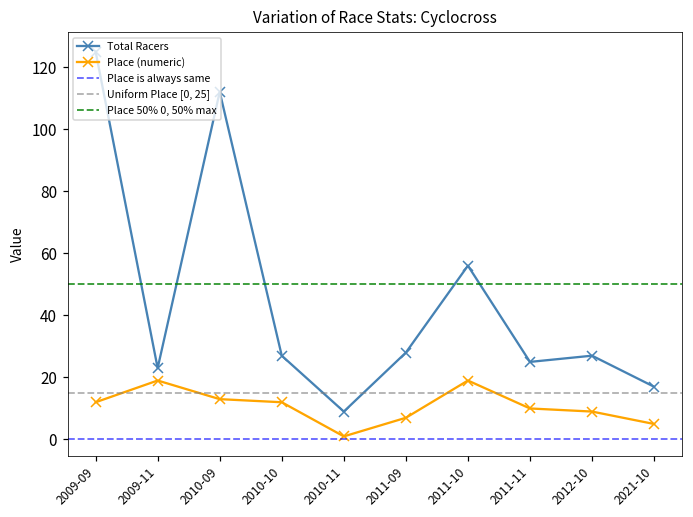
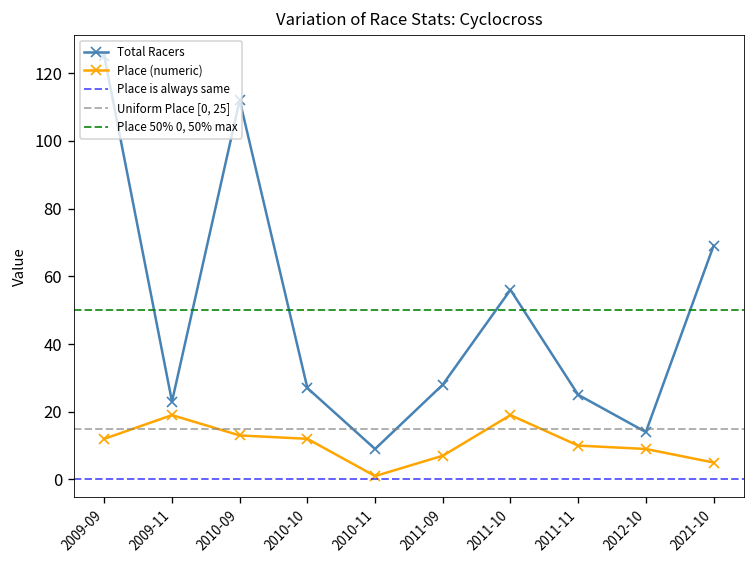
Total Racers, 2012-10: 27 -> 14
Total Racers, 2021-10: 17 -> 69
